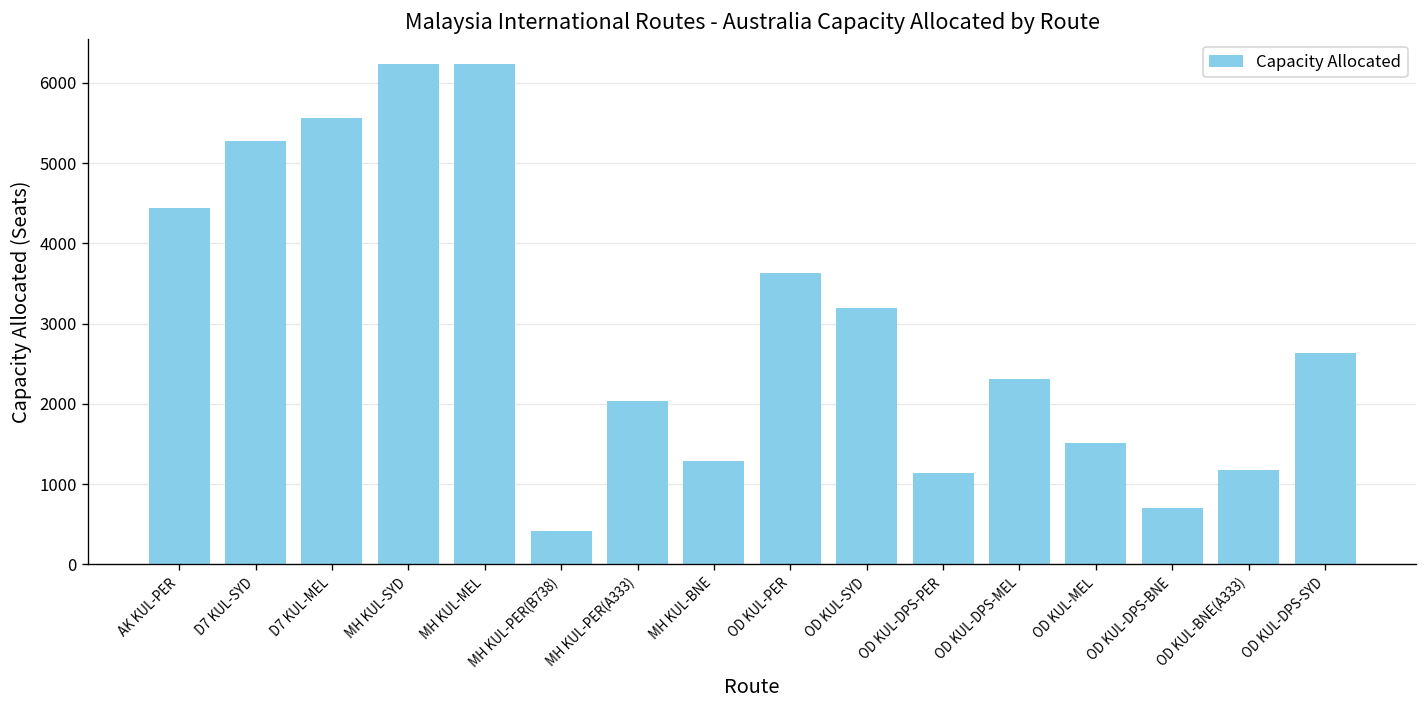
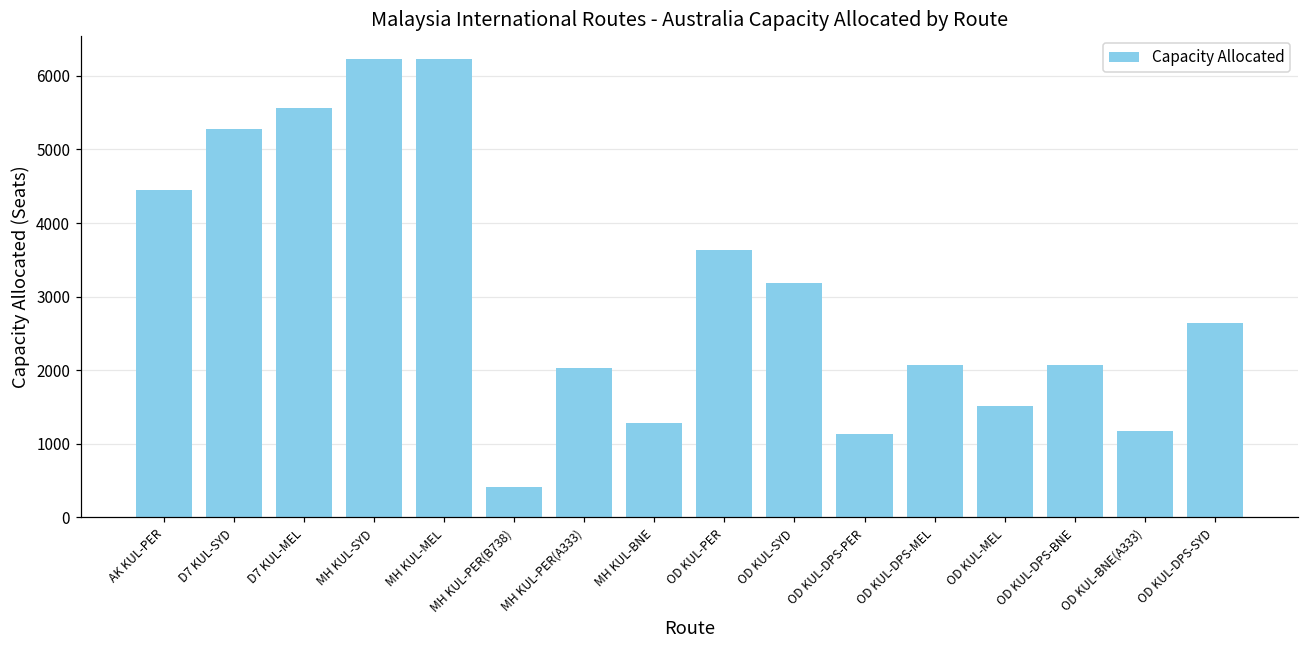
OD KUL-DPS-MEL: 2300 -> 2100
OD KUL-DPS-BNE: 700 -> 2100
